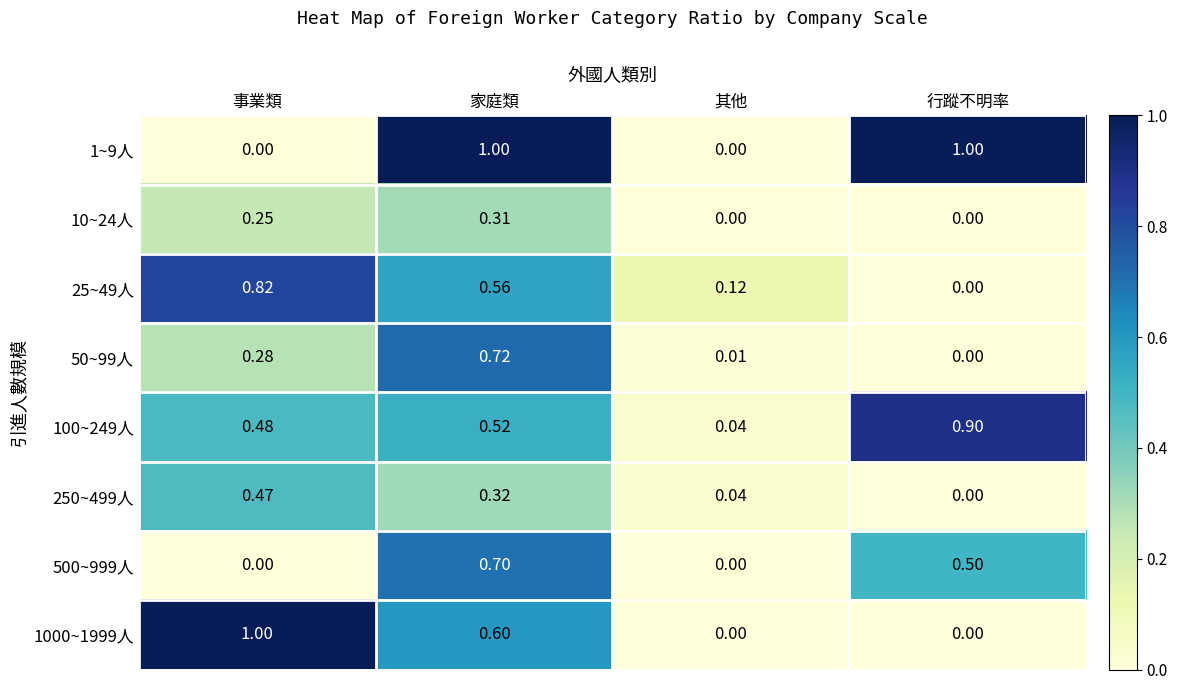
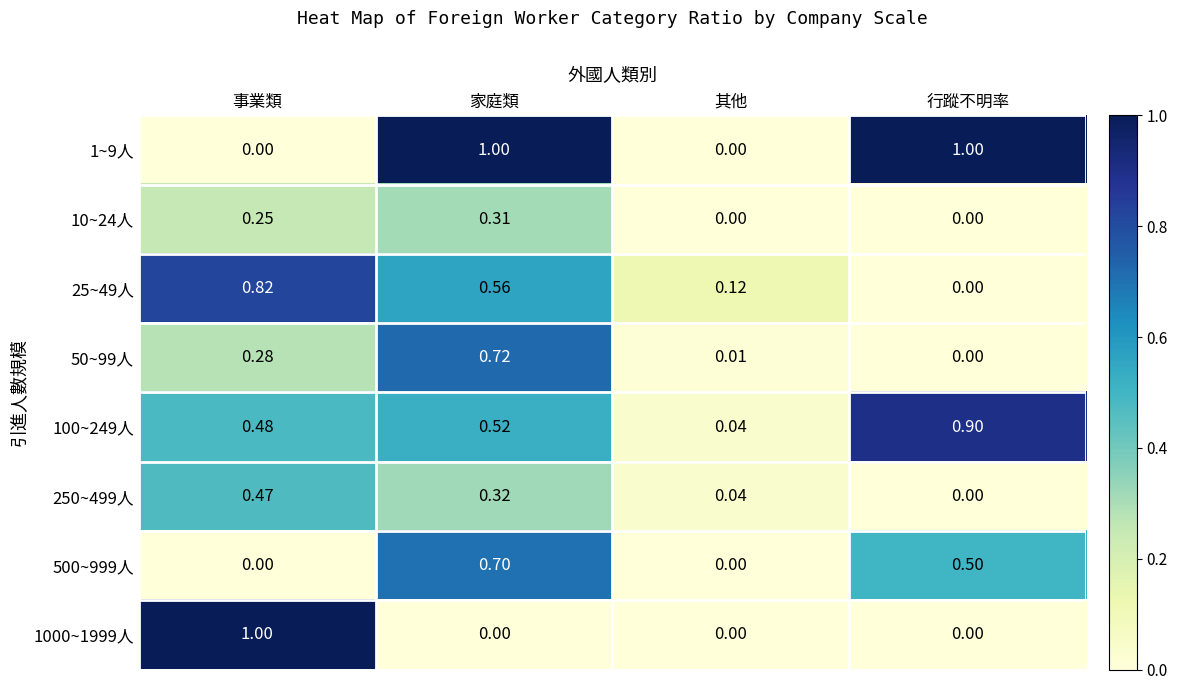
1000~1999人, 家庭類: 0.60 -> 0.00
